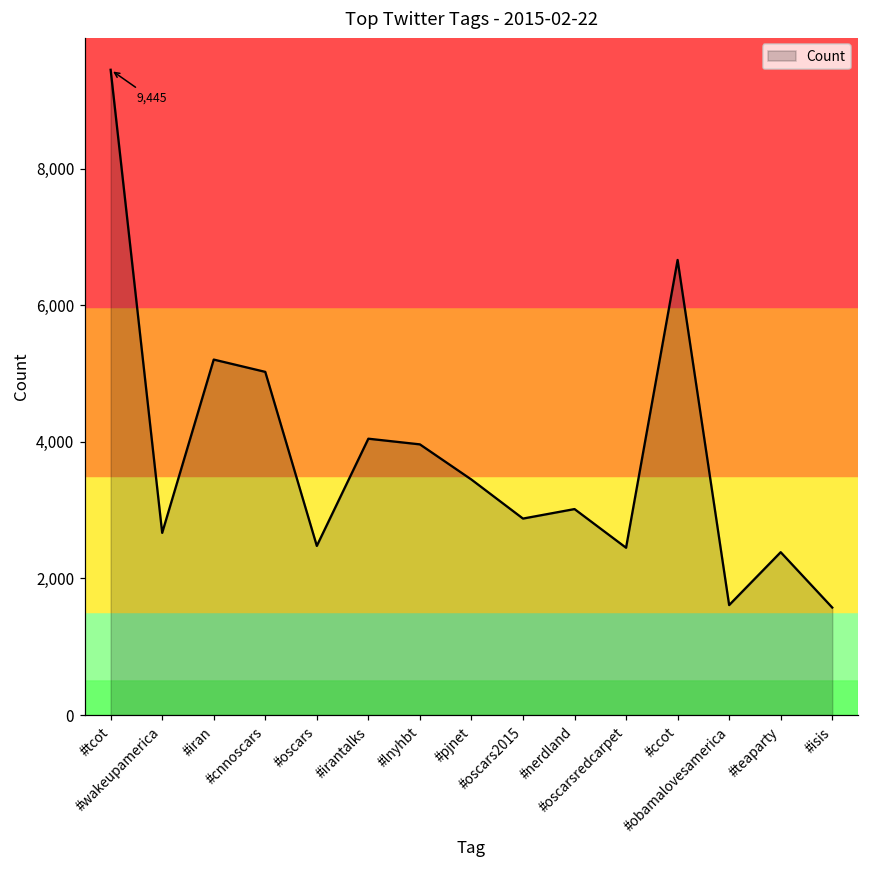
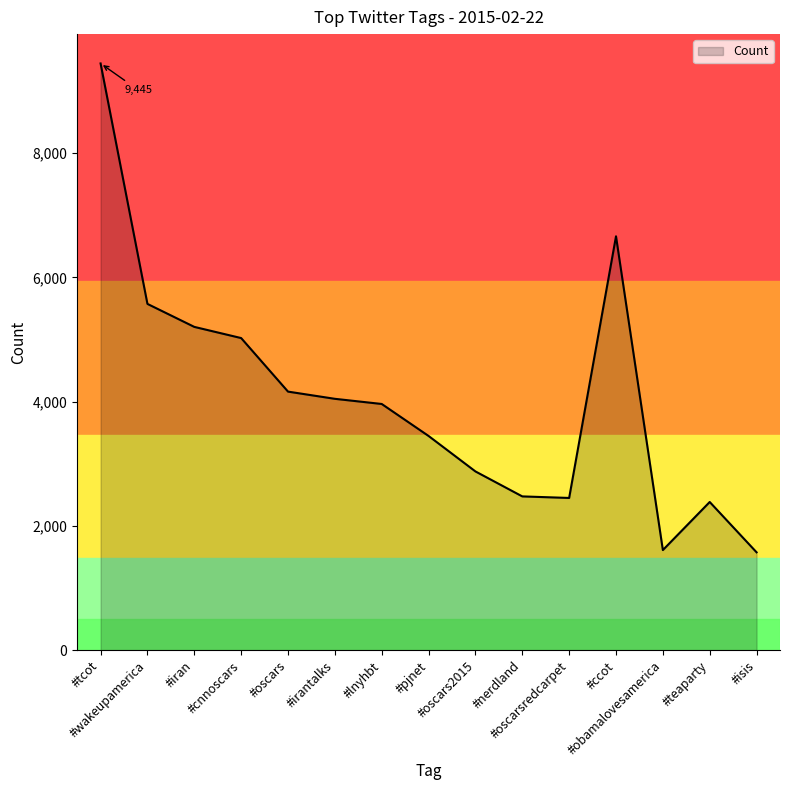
#wakeupamerica: 2,700 -> 5,600
#oscars: 2,500 -> 4,200
#nerdland: 3,000 -> 2,500
